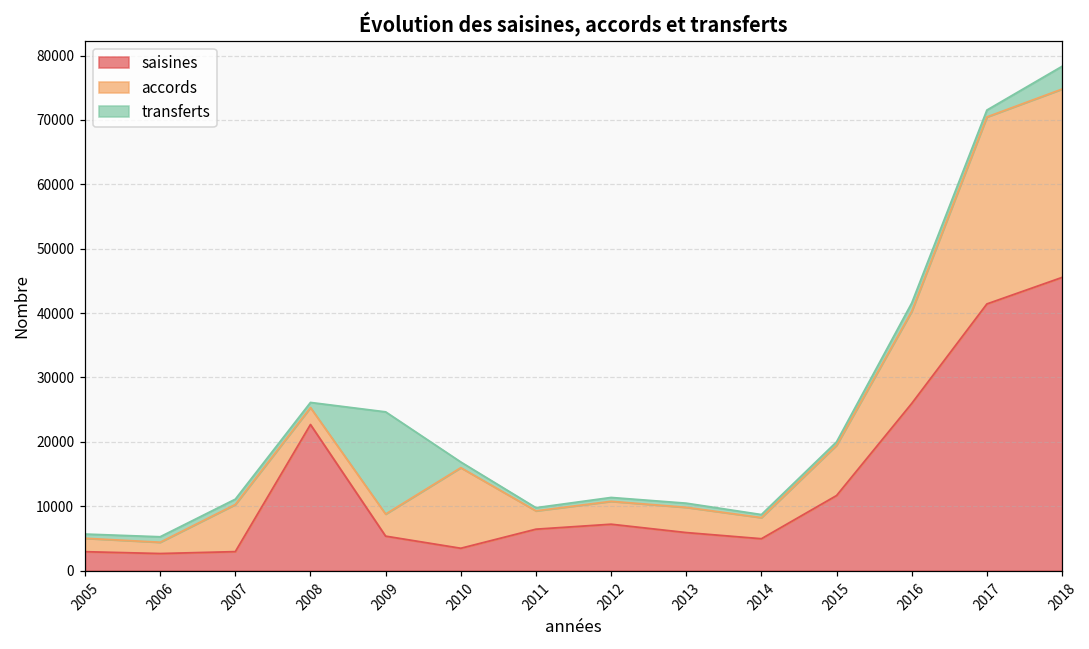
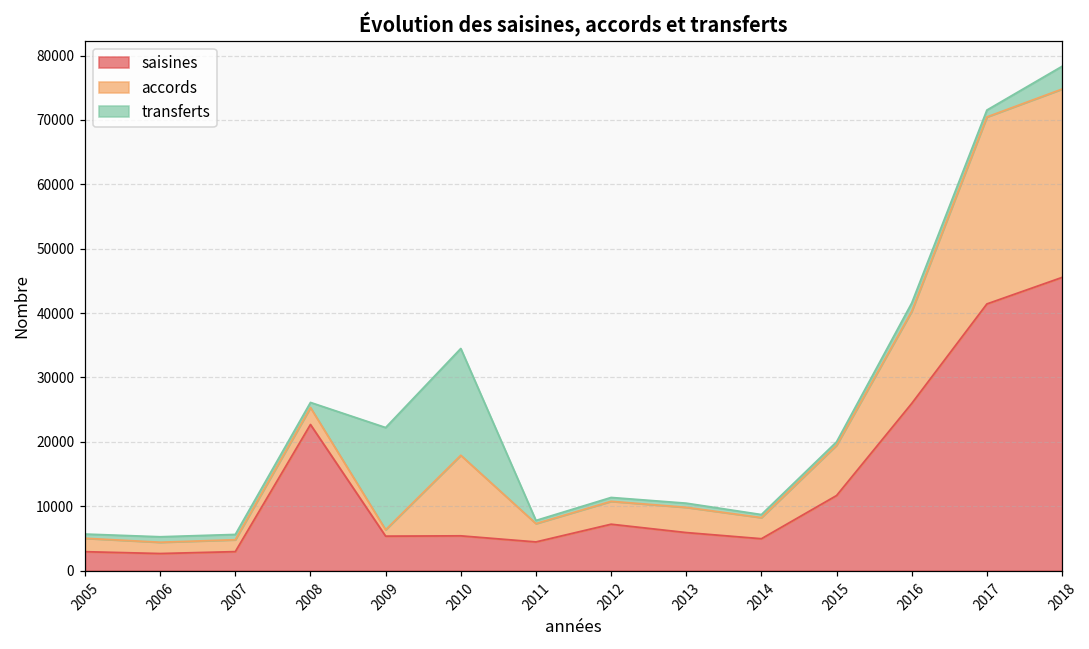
accords, 2007: 7000 -> 2000
accords, 2009: 3000 -> 1000
saisines, 2010: 3000 -> 5000
transferts, 2010: 1000 -> 17000
saisines, 2011: 6000 -> 4000
